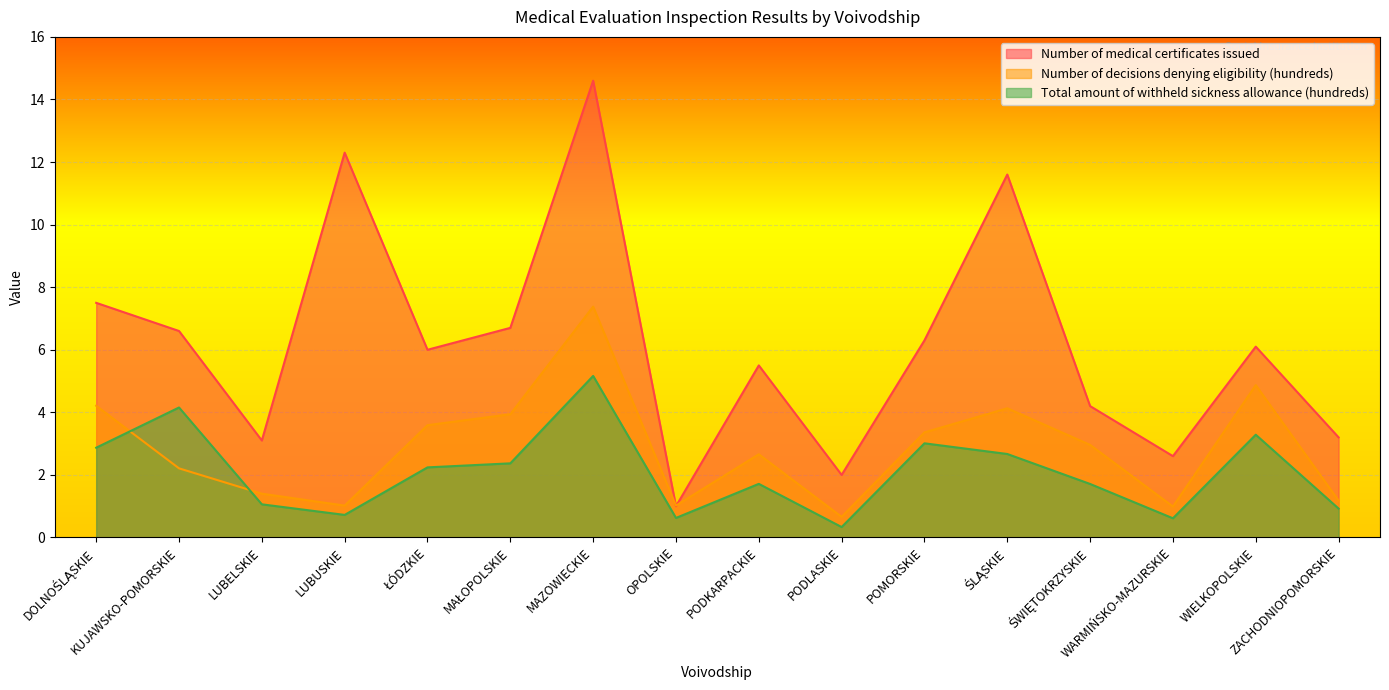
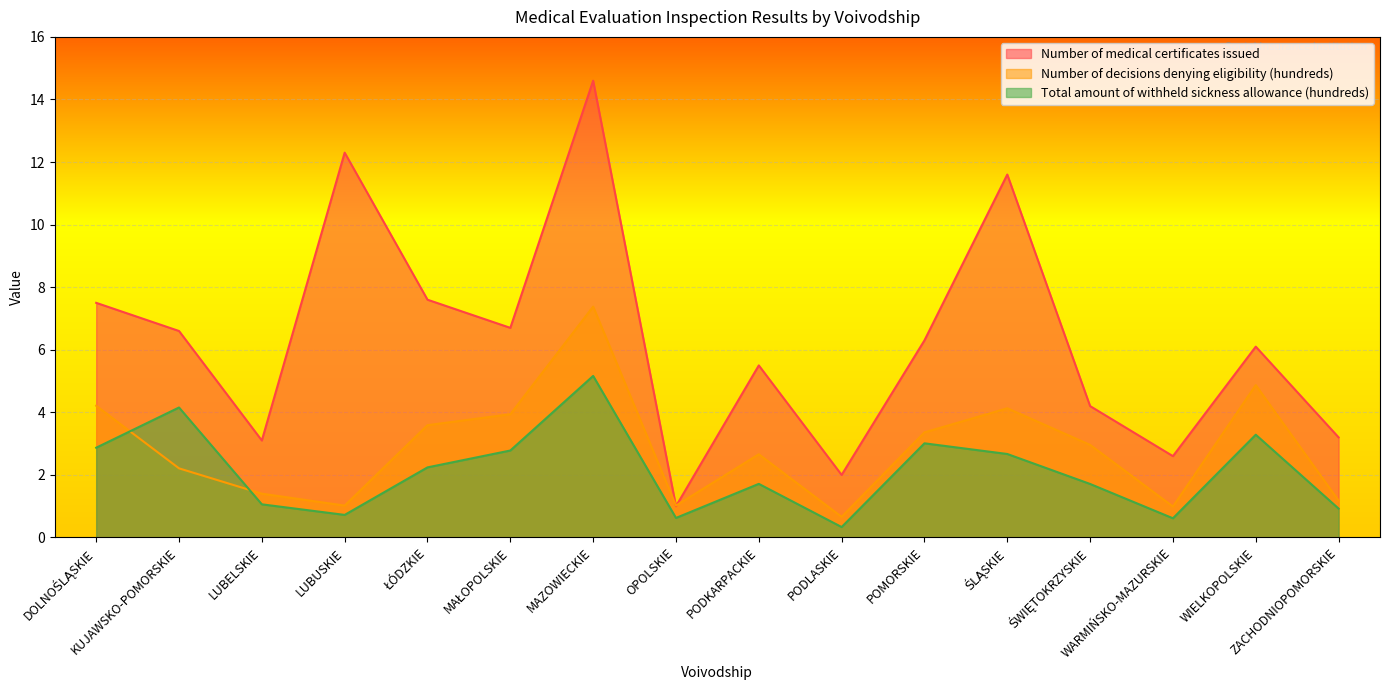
Number of medical certificates issued, ŁÓDZKIE: 6.0 -> 7.6
Total amount of withheld sickness allowance (hundreds), MAŁOPOLSKIE: 2.4 -> 2.8
